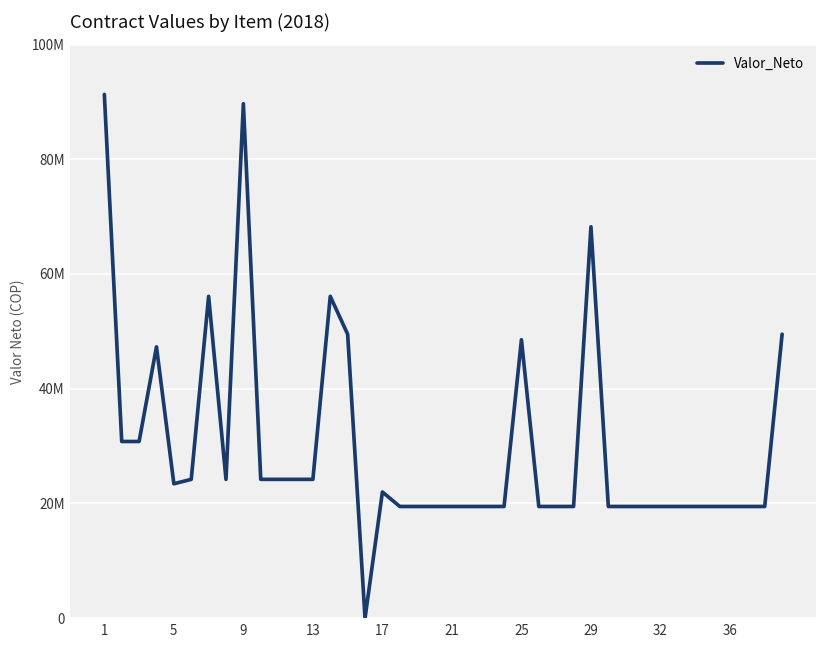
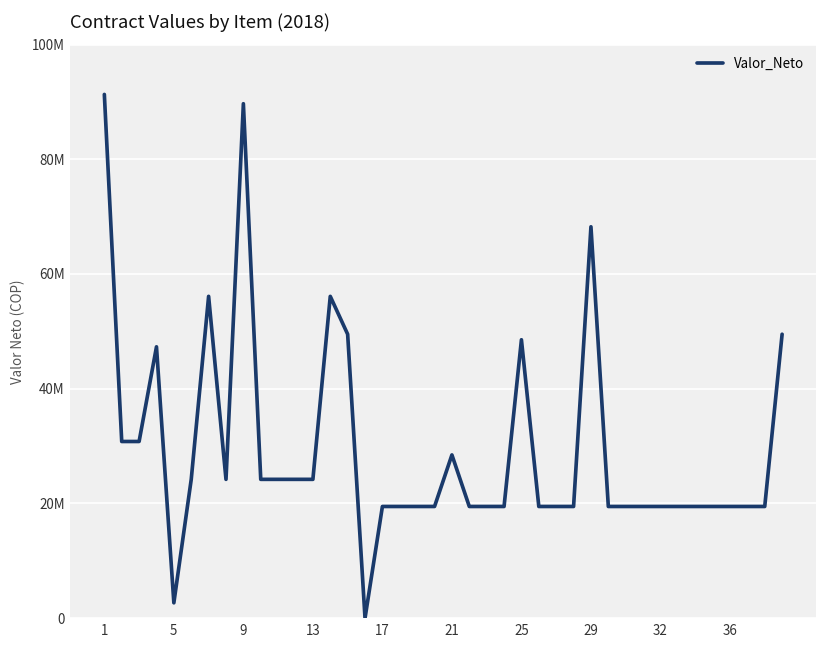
5: 23000000 -> 3000000
17: 22000000 -> 19000000
21: 19000000 -> 28000000
